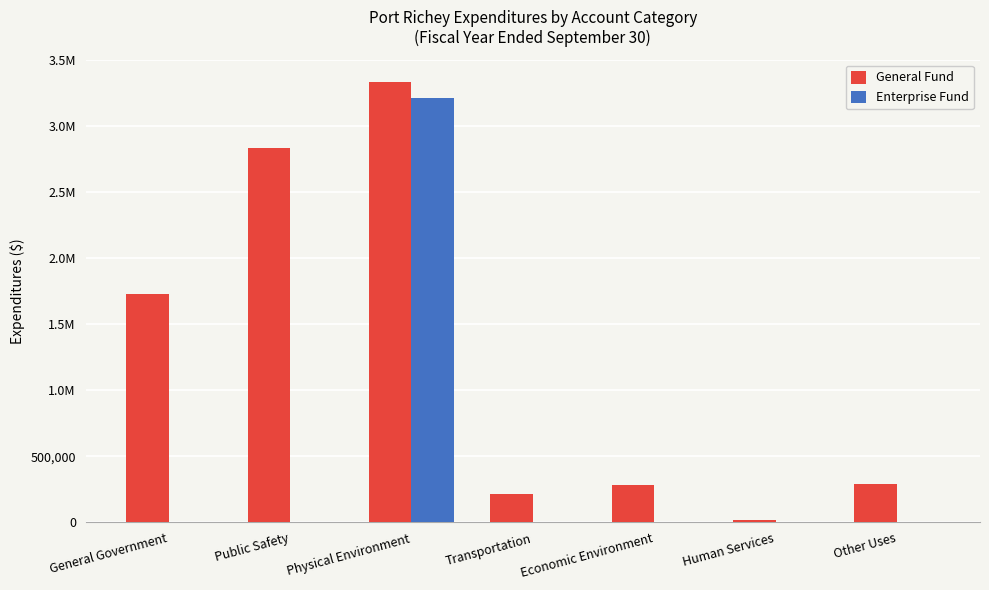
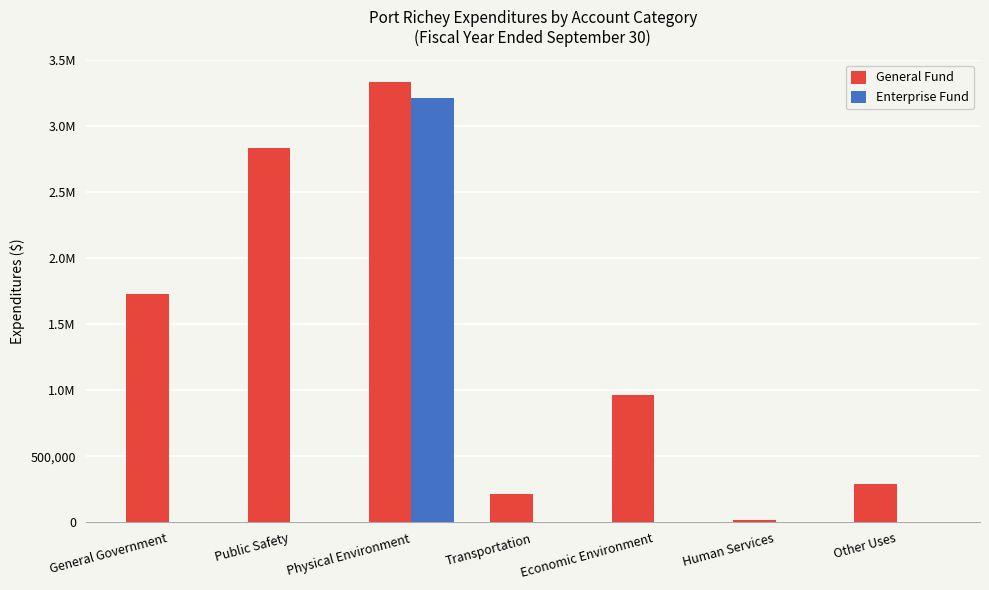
General Fund, Economic Environment: 280,000 -> 960,000
